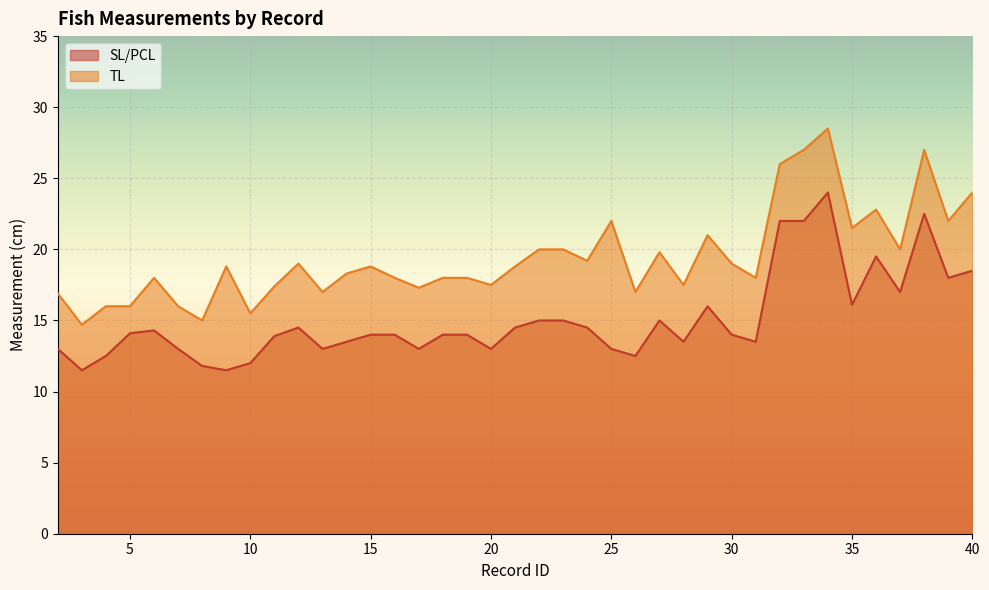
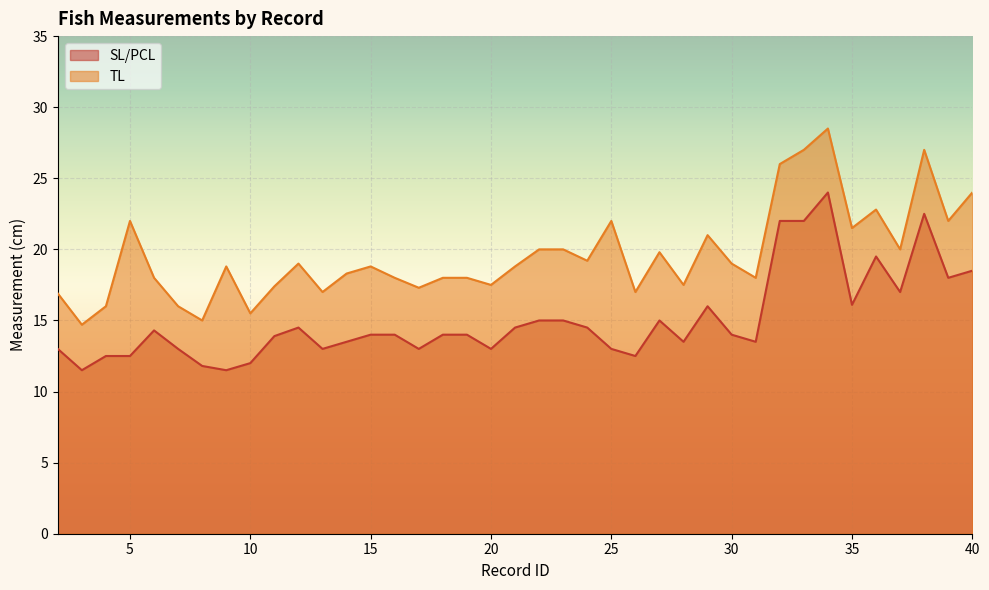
SL/PCL, 5: 14.1 -> 12.5
TL, 5: 16 -> 22
